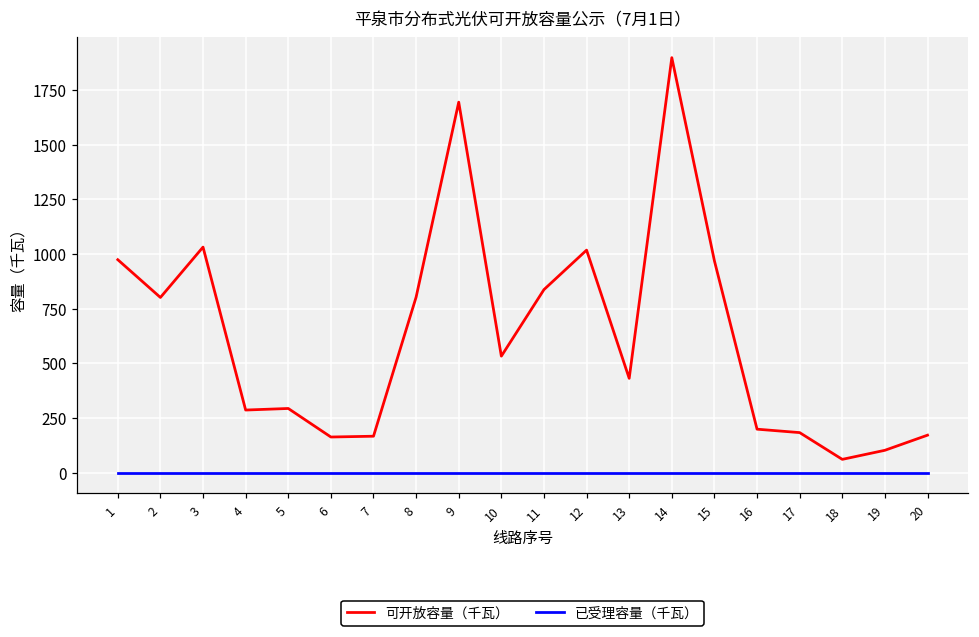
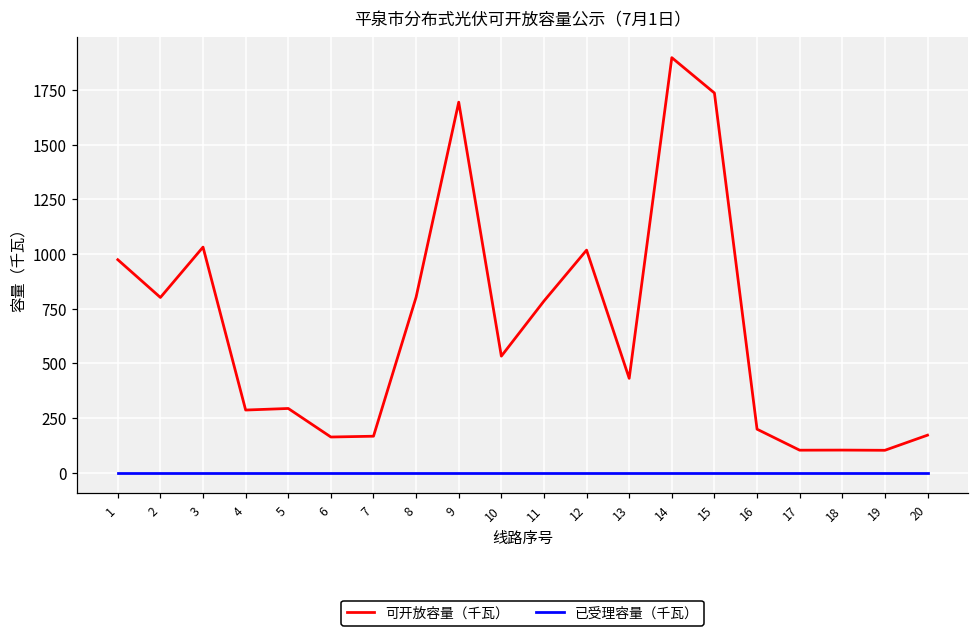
可开放容量（千瓦）, 11: 840 -> 780
可开放容量（千瓦）, 15: 970 -> 1740
可开放容量（千瓦）, 17: 180 -> 100
可开放容量（千瓦）, 18: 60 -> 100
